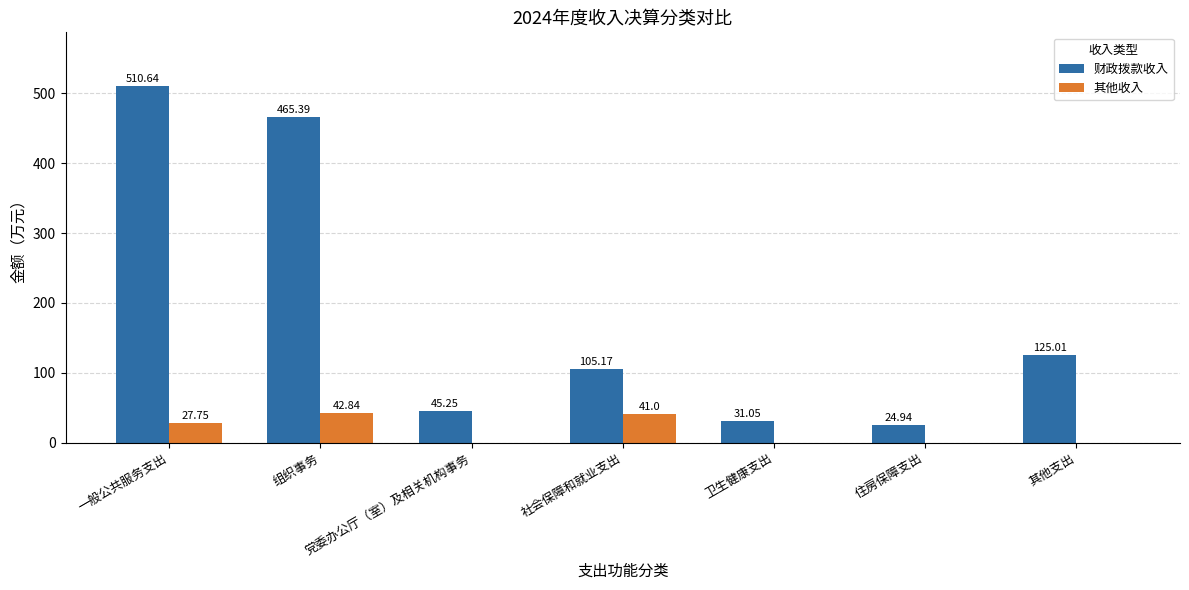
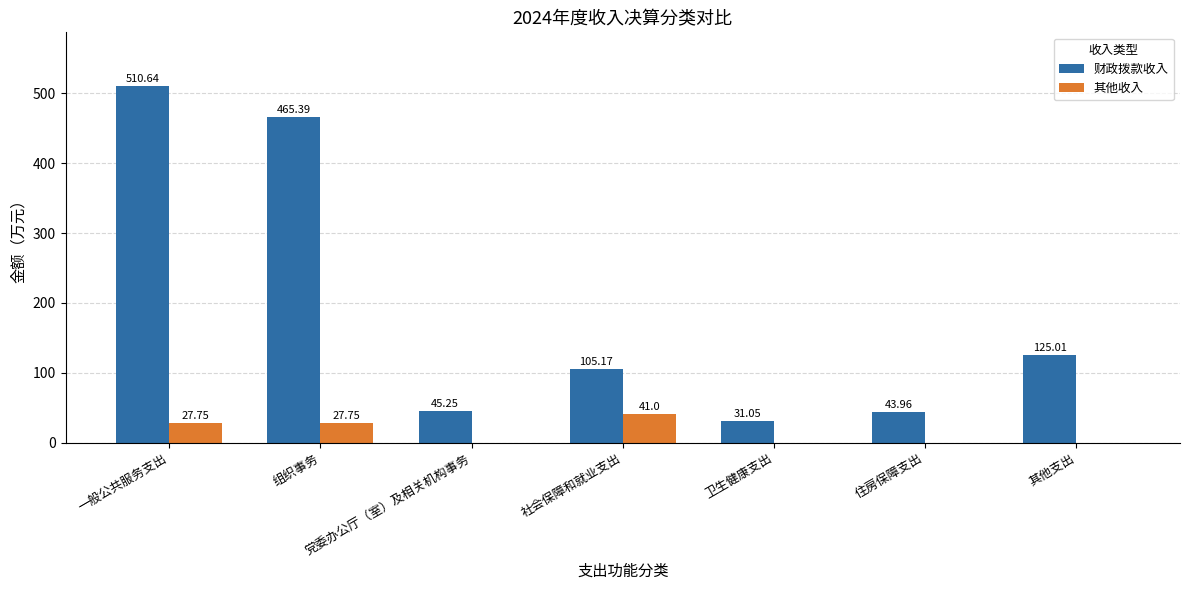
其他收入, 组织事务: 42.84 -> 27.75
财政拨款收入, 住房保障支出: 24.94 -> 43.96
